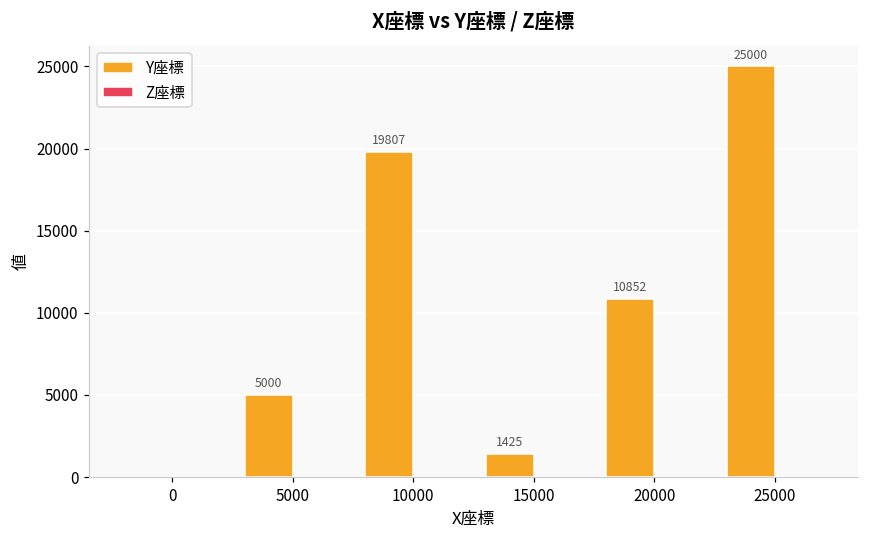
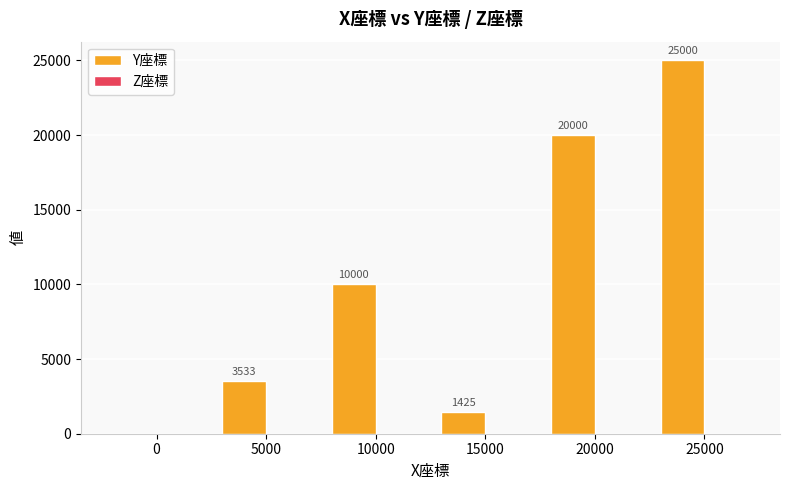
Y座標, 5000: 5000 -> 3533
Y座標, 10000: 19807 -> 10000
Y座標, 20000: 10852 -> 20000
